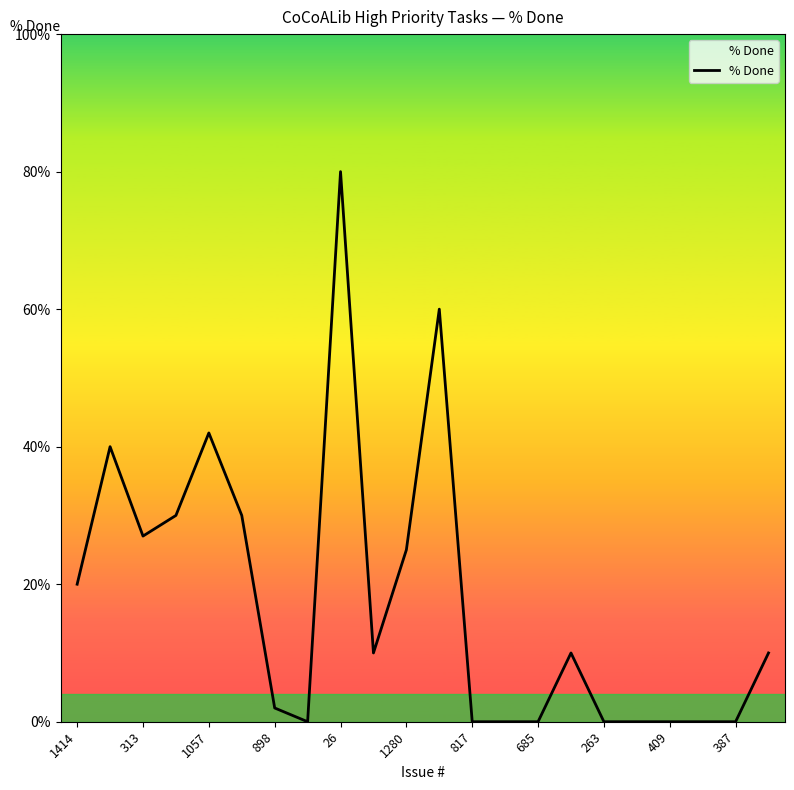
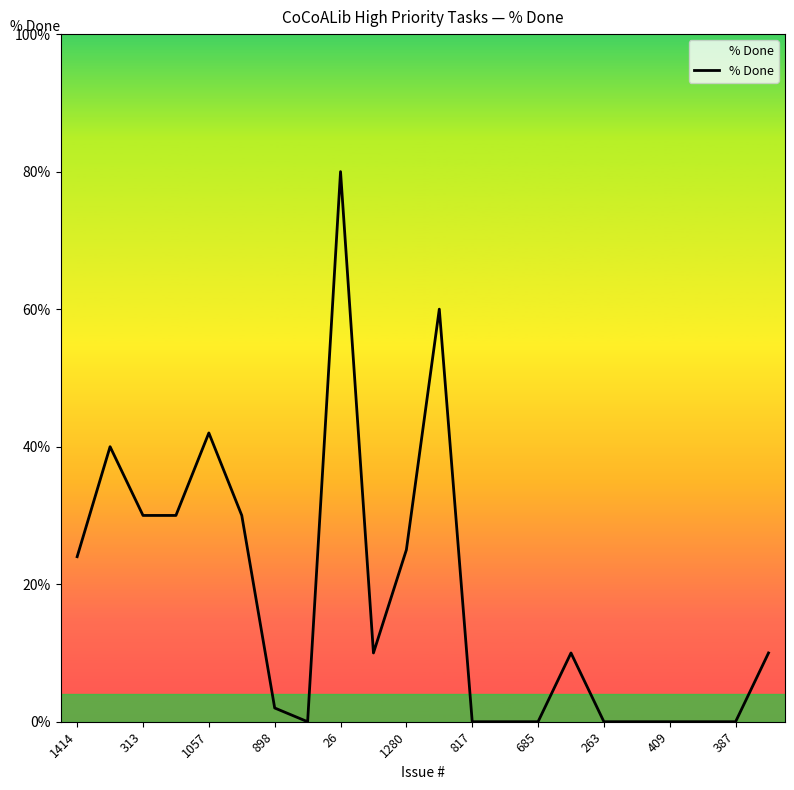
1414: 20% -> 24%
313: 27% -> 30%
